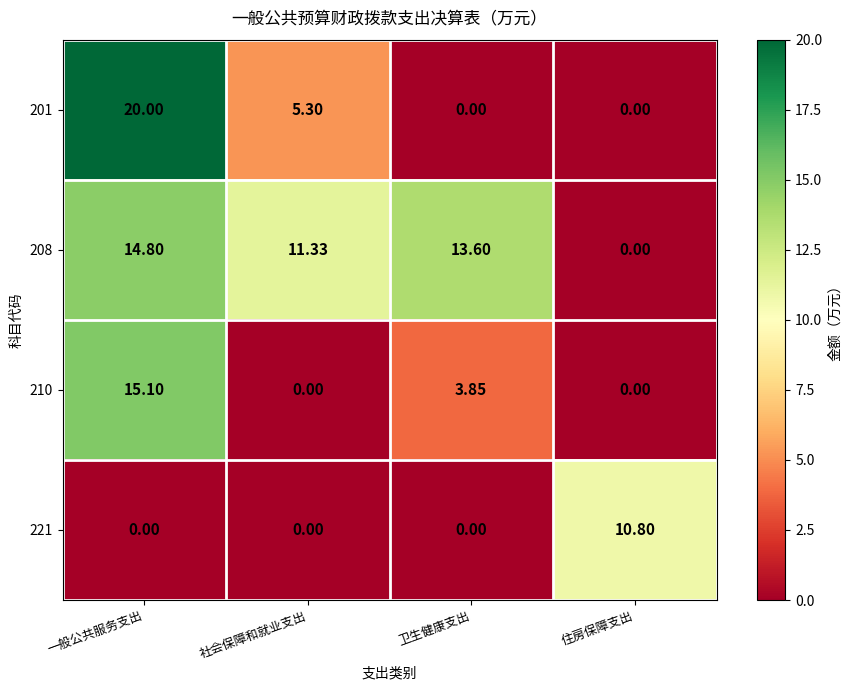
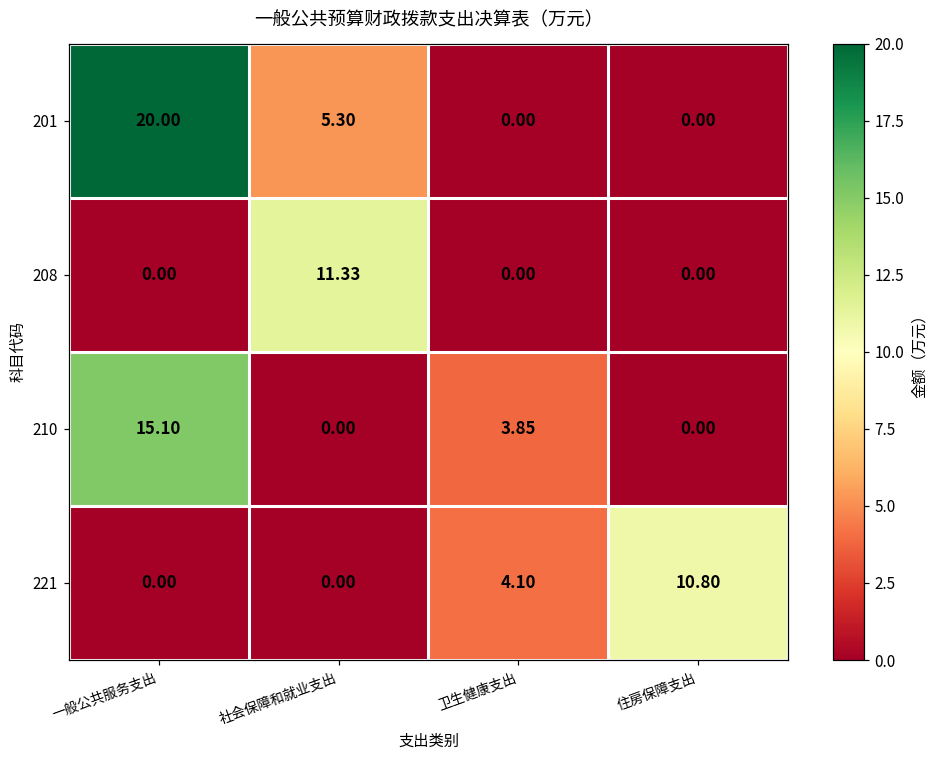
208, 一般公共服务支出: 14.80 -> 0.00
208, 卫生健康支出: 13.60 -> 0.00
221, 卫生健康支出: 0.00 -> 4.10
